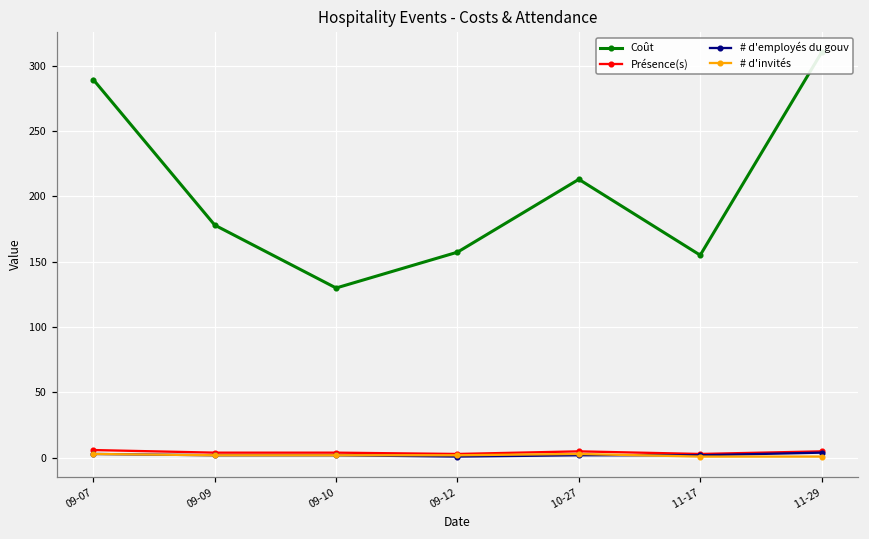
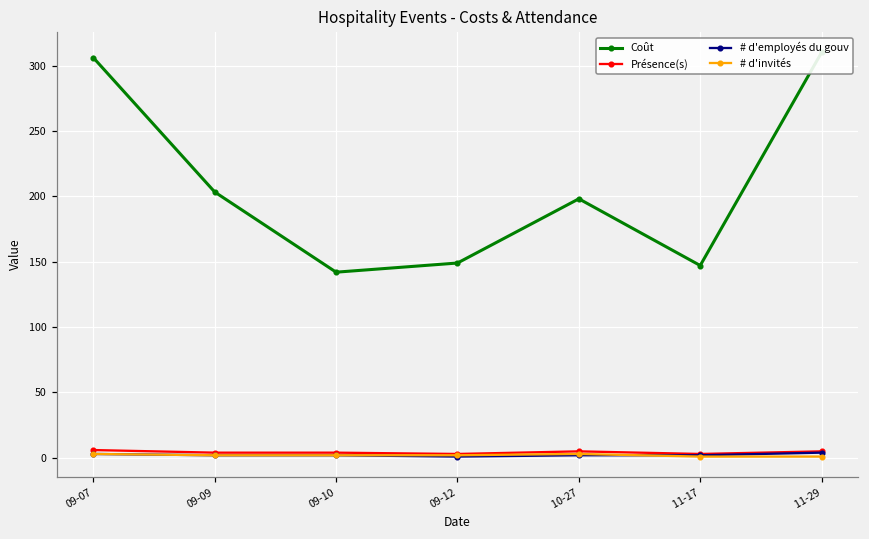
Coût, 09-07: 289 -> 306
Coût, 09-09: 178 -> 203
Coût, 09-10: 130 -> 142
Coût, 09-12: 157 -> 149
Coût, 10-27: 213 -> 198
Coût, 11-17: 155 -> 147
